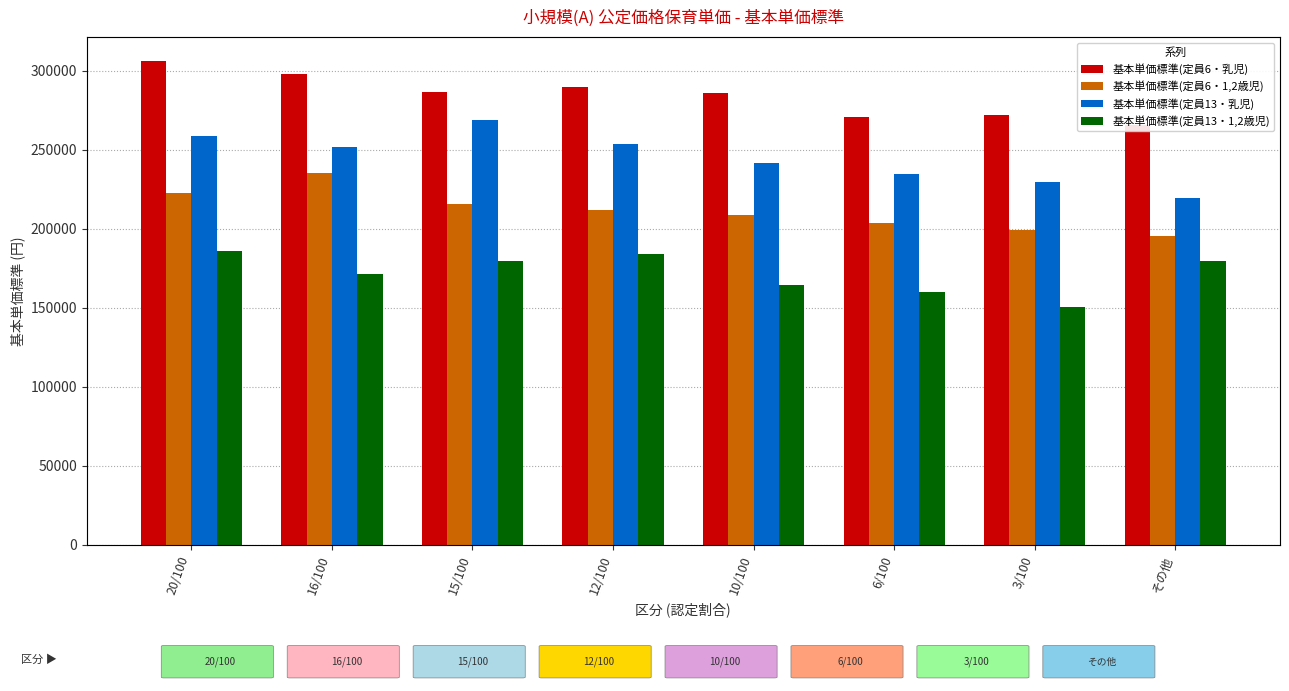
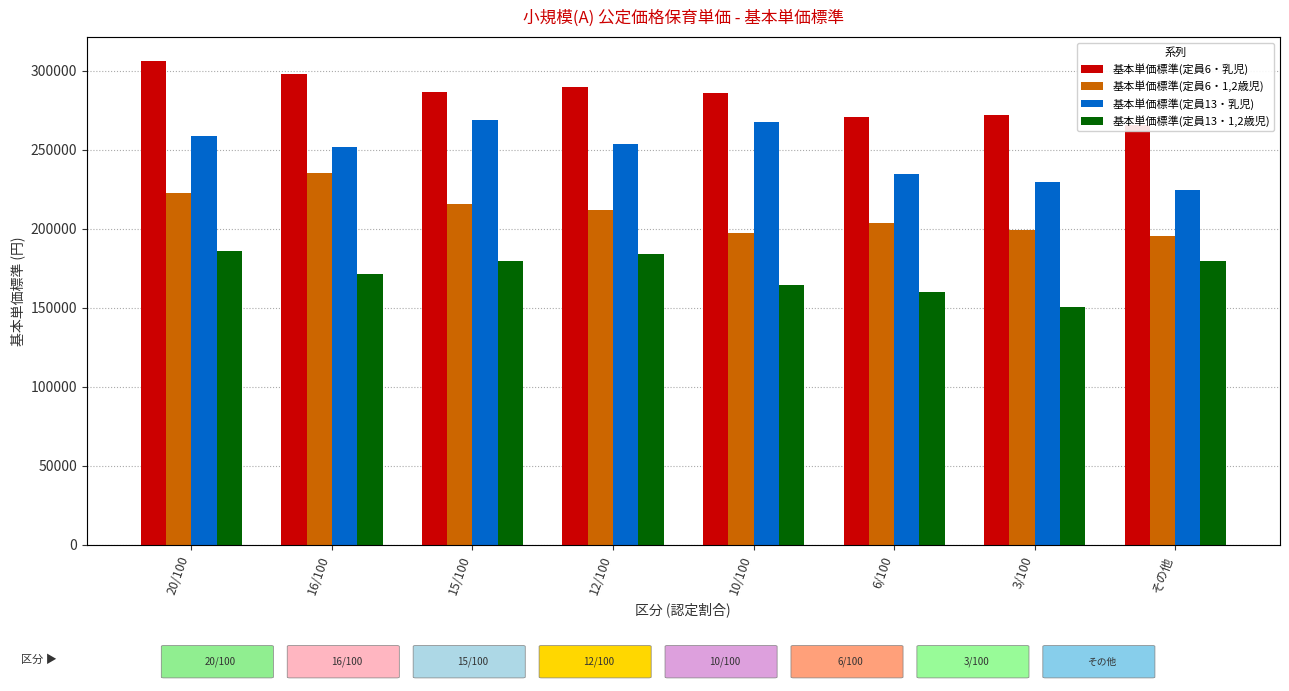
基本単価標準(定員6・1,2歳児), 10/100: 209000 -> 197000
基本単価標準(定員13・乳児), 10/100: 241000 -> 268000
基本単価標準(定員13・乳児), その他: 219000 -> 224000
